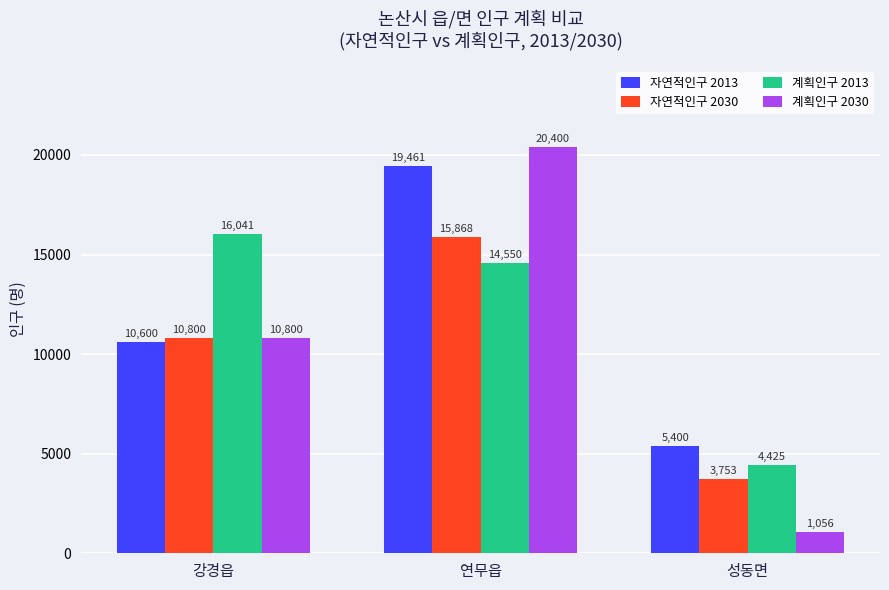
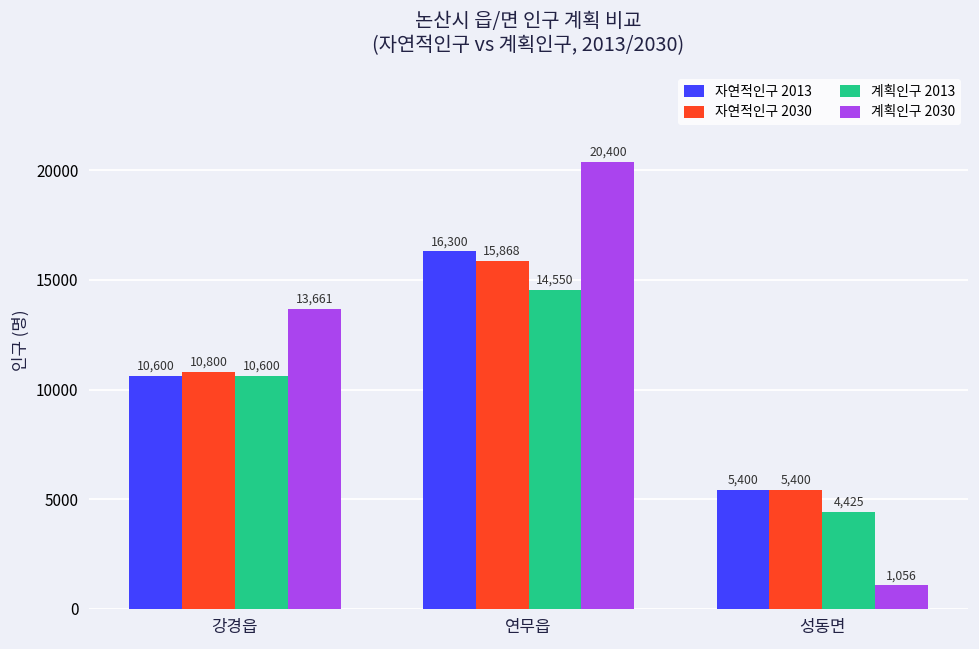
계획인구 2013, 강경읍: 16,041 -> 10,600
계획인구 2030, 강경읍: 10,800 -> 13,661
자연적인구 2013, 연무읍: 19,461 -> 16,300
자연적인구 2030, 성동면: 3,753 -> 5,400
